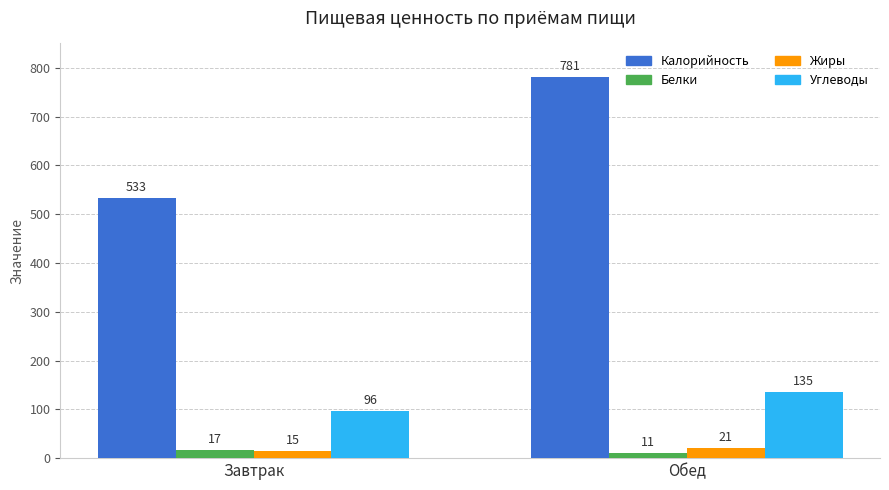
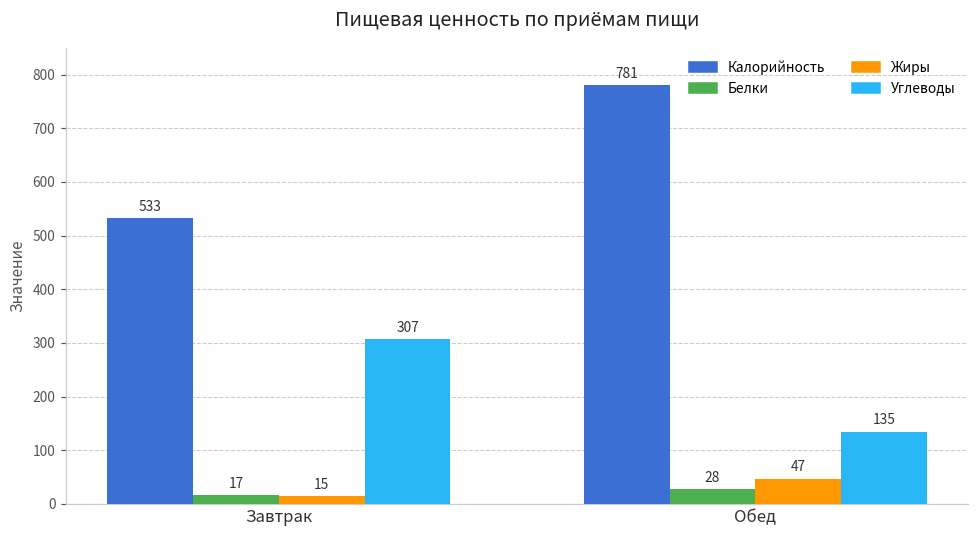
Углеводы, Завтрак: 96 -> 307
Белки, Обед: 11 -> 28
Жиры, Обед: 21 -> 47
